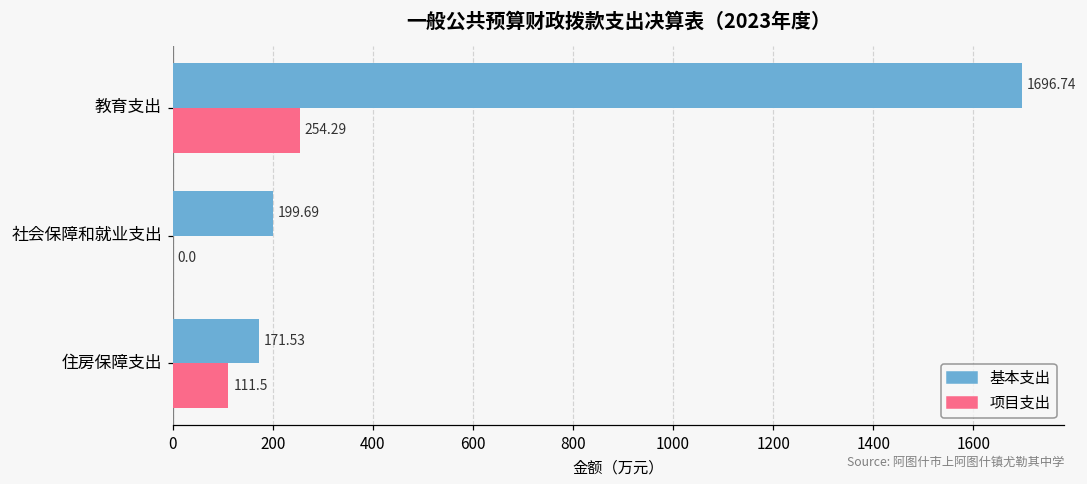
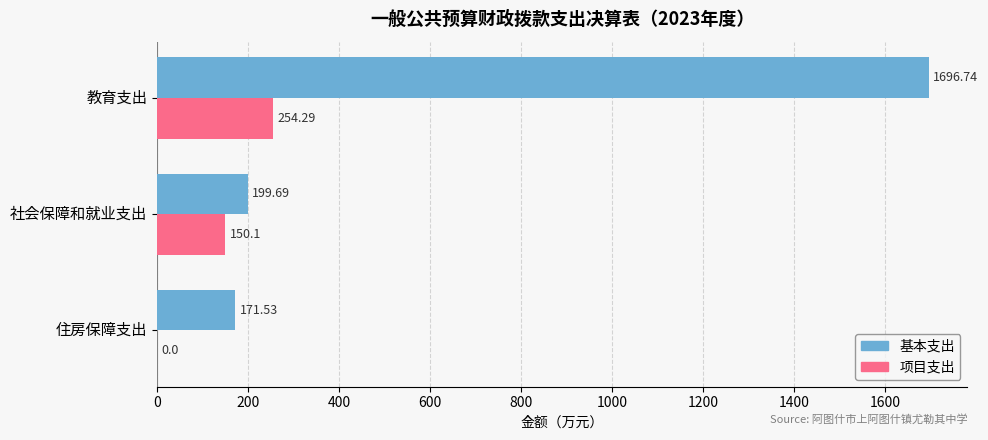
项目支出, 社会保障和就业支出: 0.0 -> 150.1
项目支出, 住房保障支出: 111.5 -> 0.0
